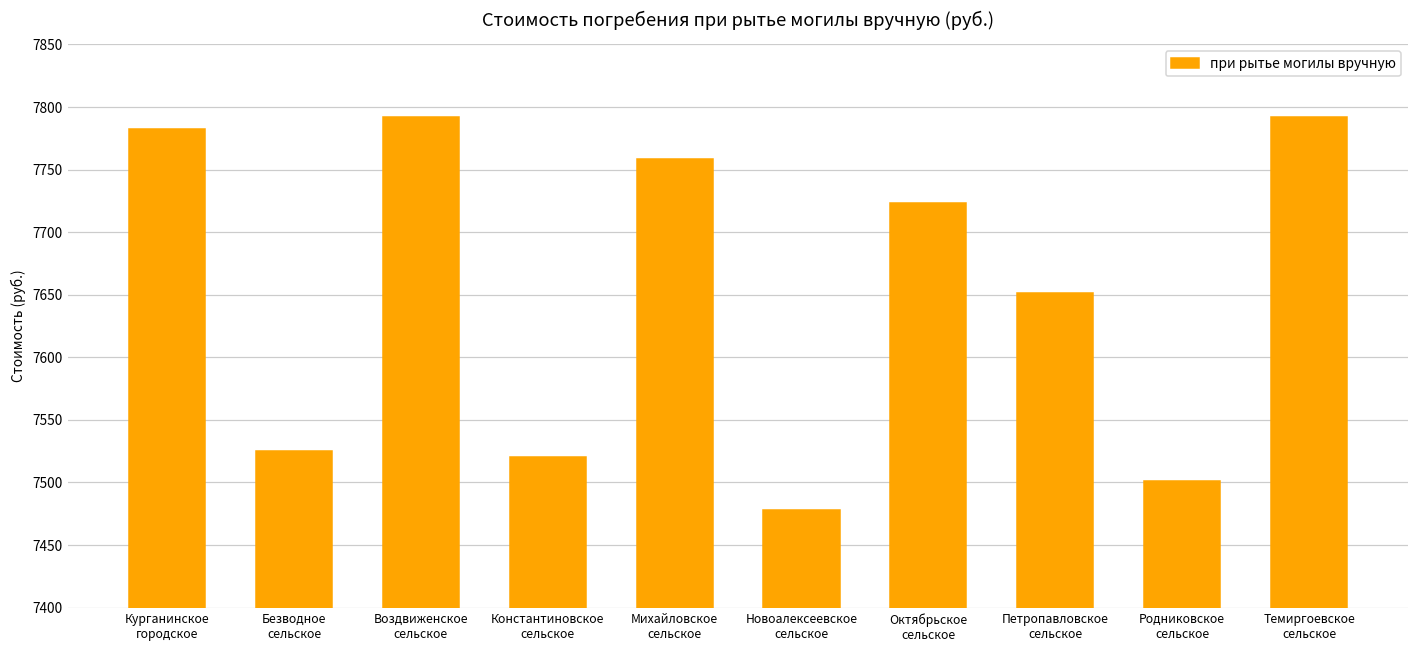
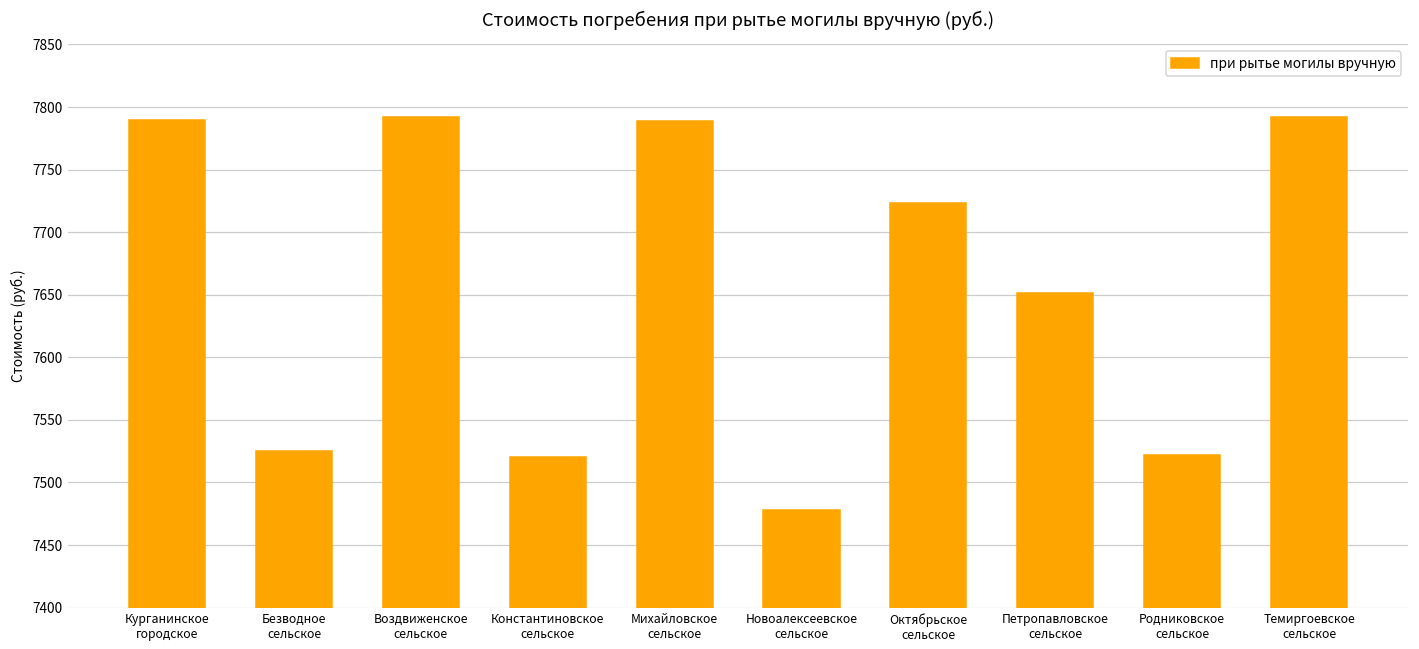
Курганинское городское: 7782 -> 7789
Михайловское сельское: 7758 -> 7789
Родниковское сельское: 7501 -> 7522
